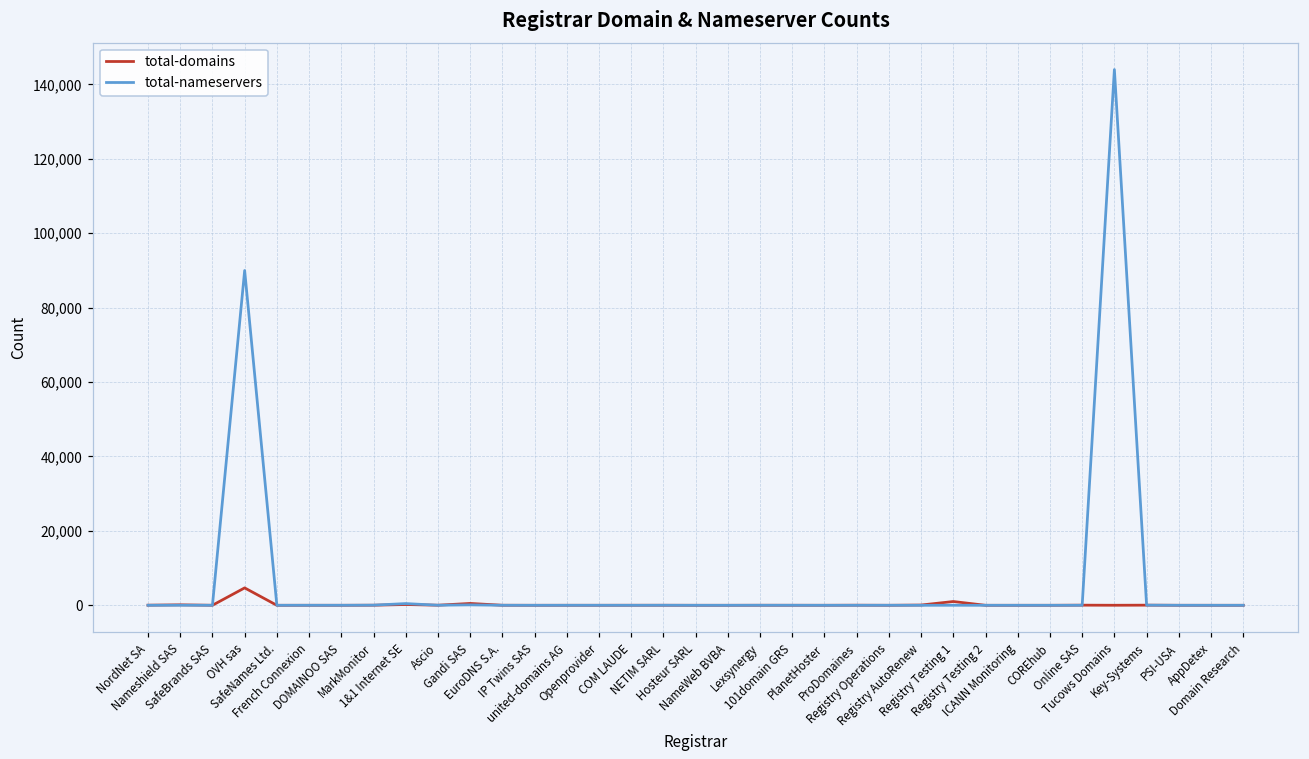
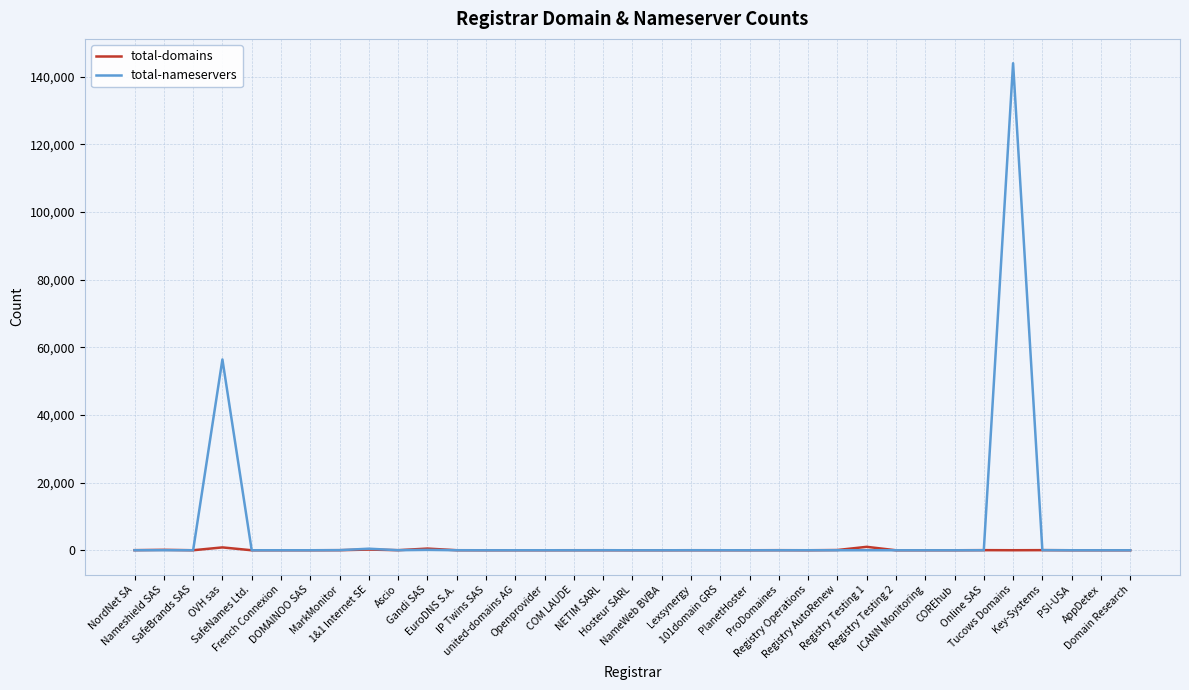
total-domains, OVH sas: 5,000 -> 1,000
total-nameservers, OVH sas: 90,000 -> 56,000
